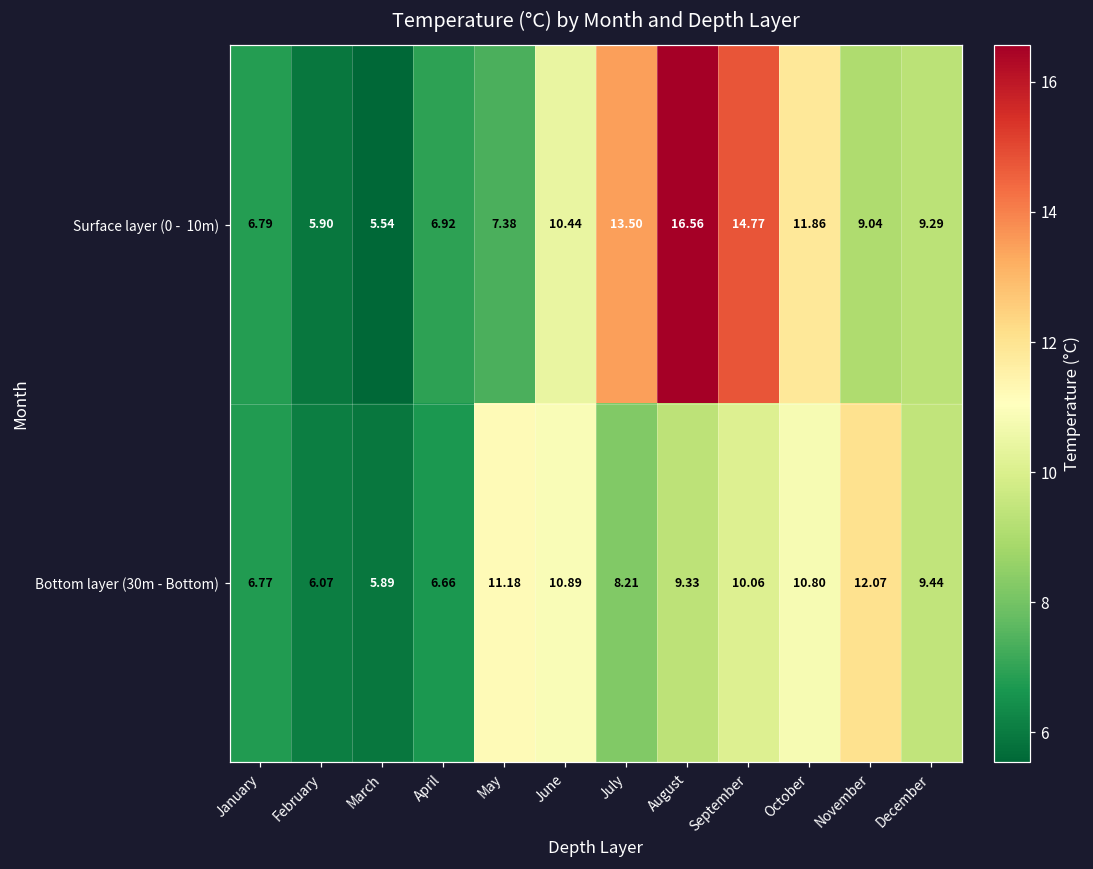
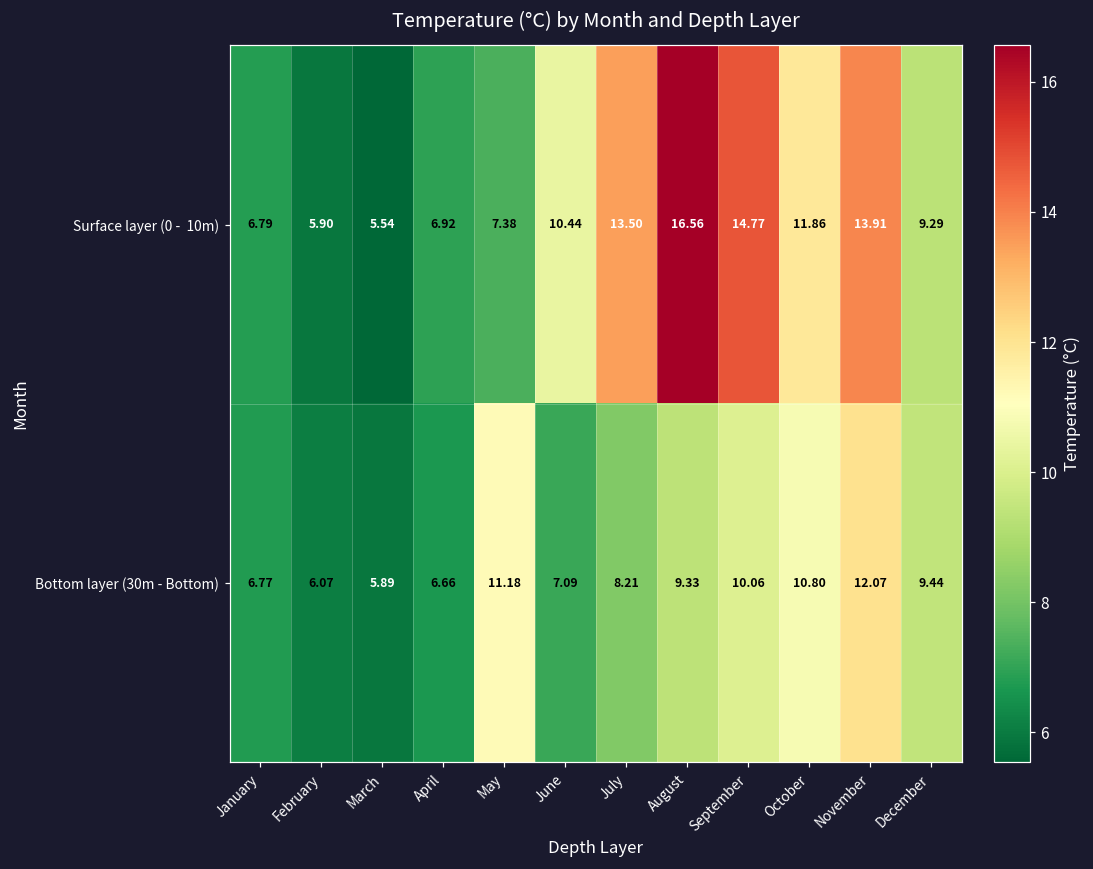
Surface layer (0 - 10m), November: 9.04 -> 13.91
Bottom layer (30m - Bottom), June: 10.89 -> 7.09
